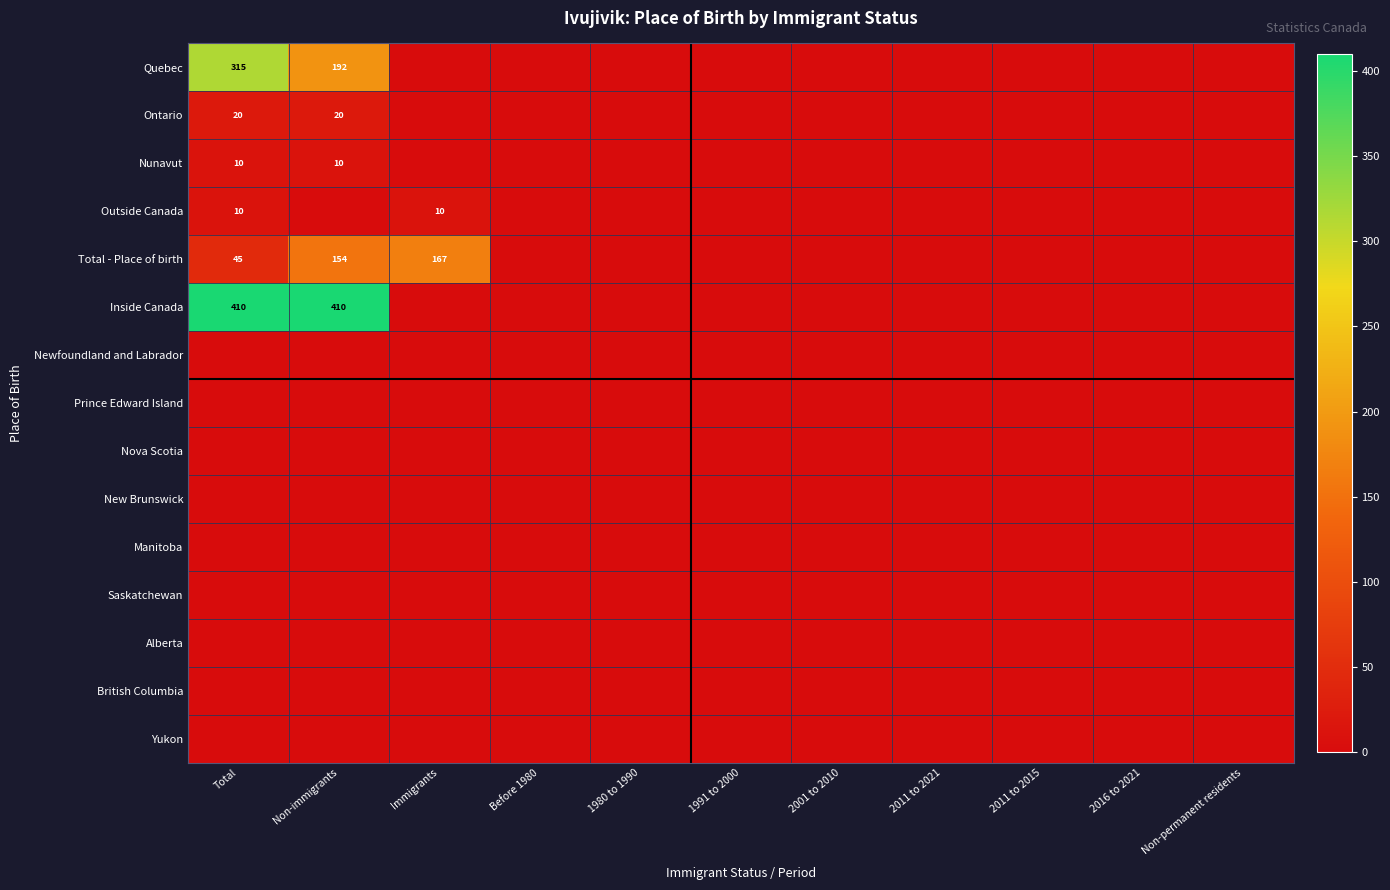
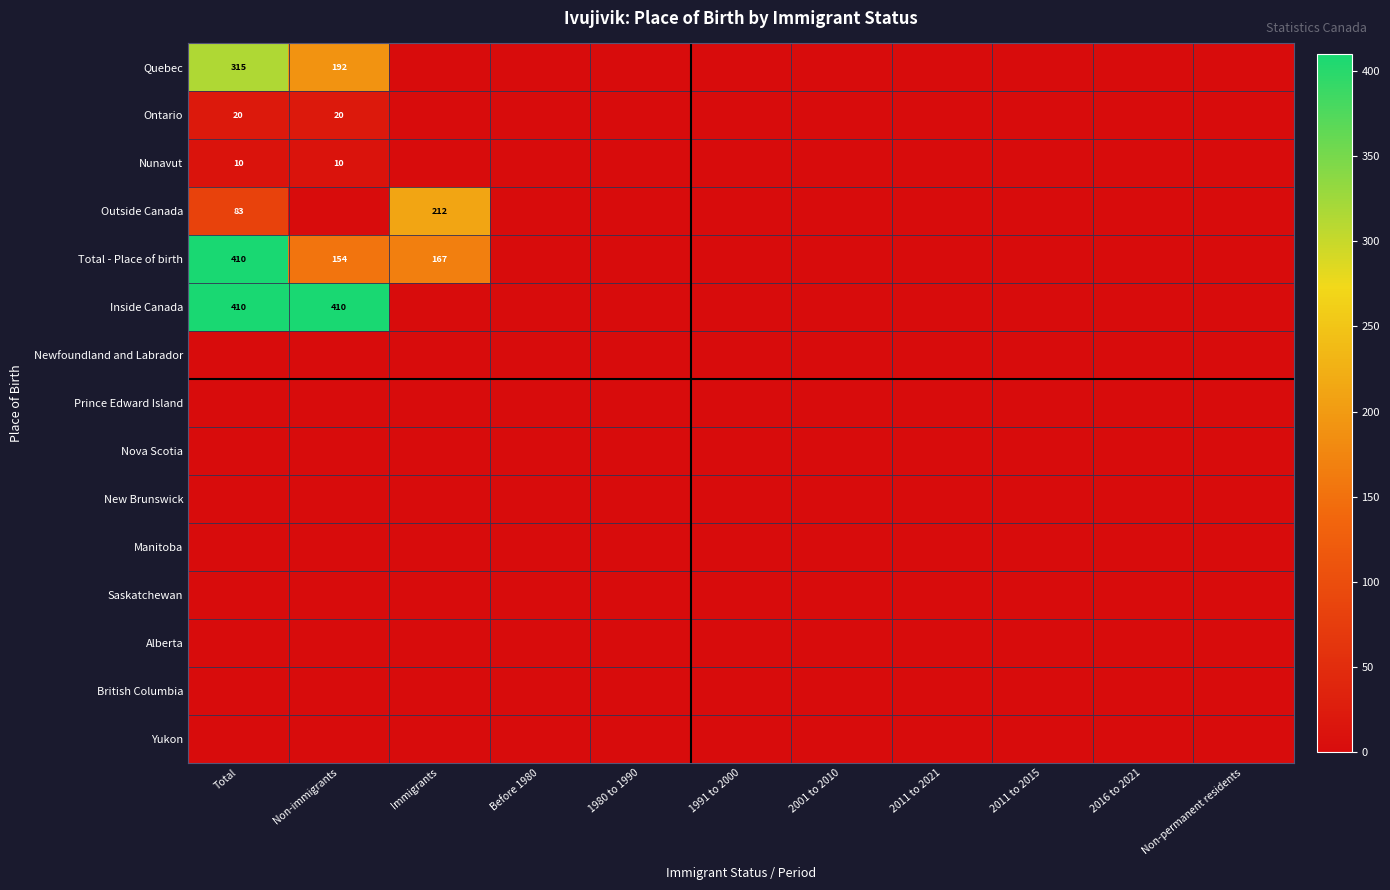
Outside Canada, Total: 10 -> 83
Outside Canada, Immigrants: 10 -> 212
Total - Place of birth, Total: 45 -> 410
